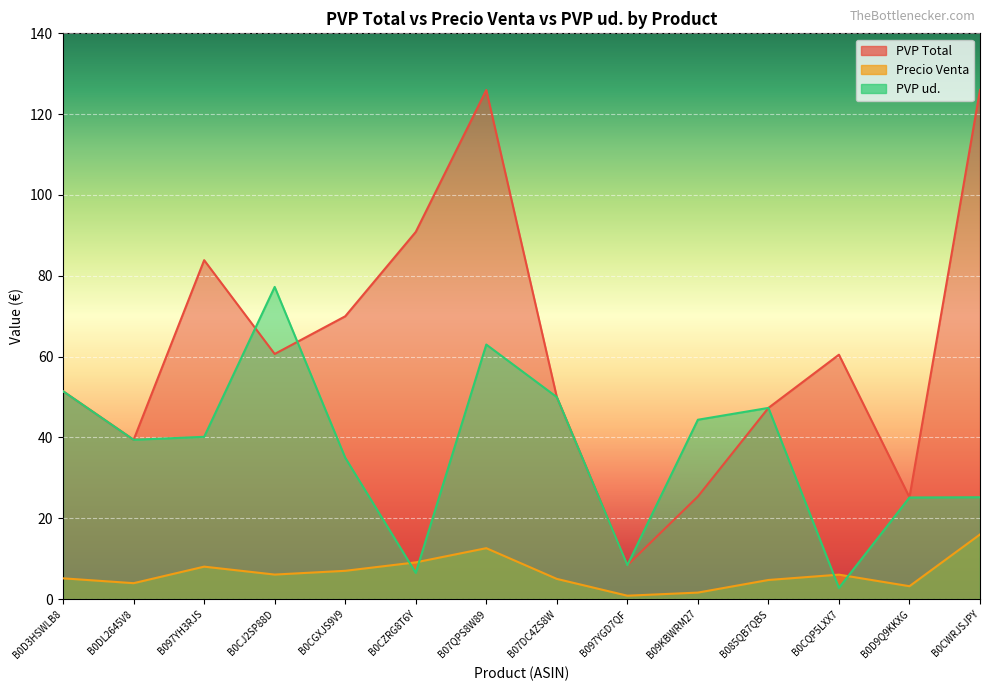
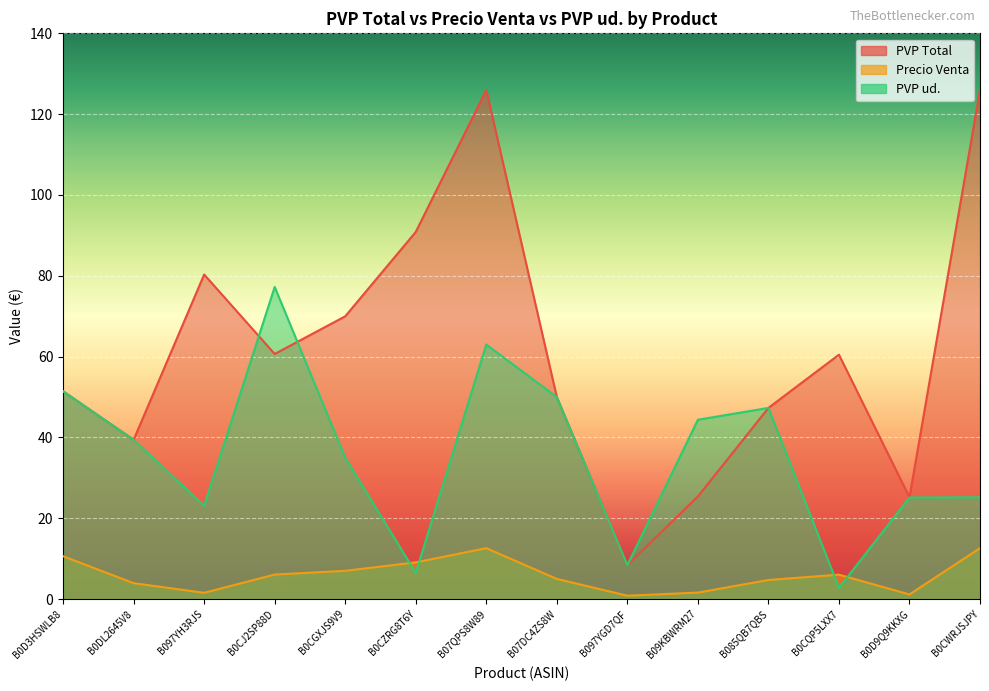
Precio Venta, B0D3HSWLB8: 5 -> 11
PVP Total, B097YH3RJS: 84 -> 80
Precio Venta, B097YH3RJS: 8 -> 2
PVP ud., B097YH3RJS: 40 -> 23
Precio Venta, B0D9Q9KKXG: 3 -> 1
Precio Venta, B0CWRJSJPY: 16 -> 13
